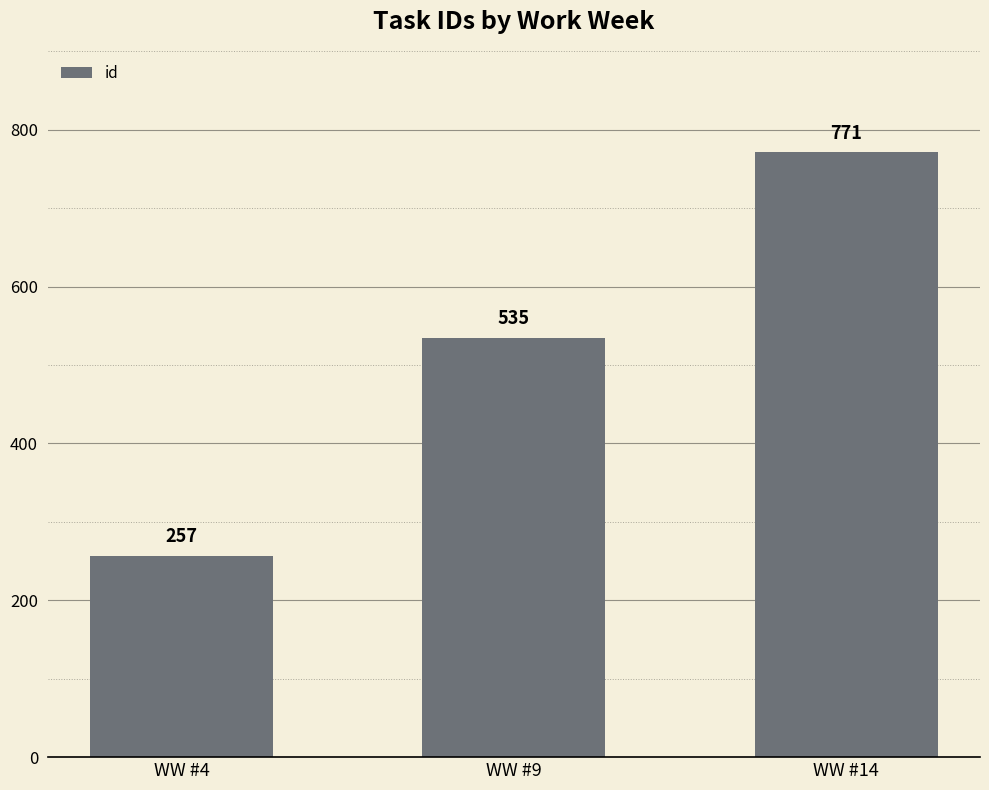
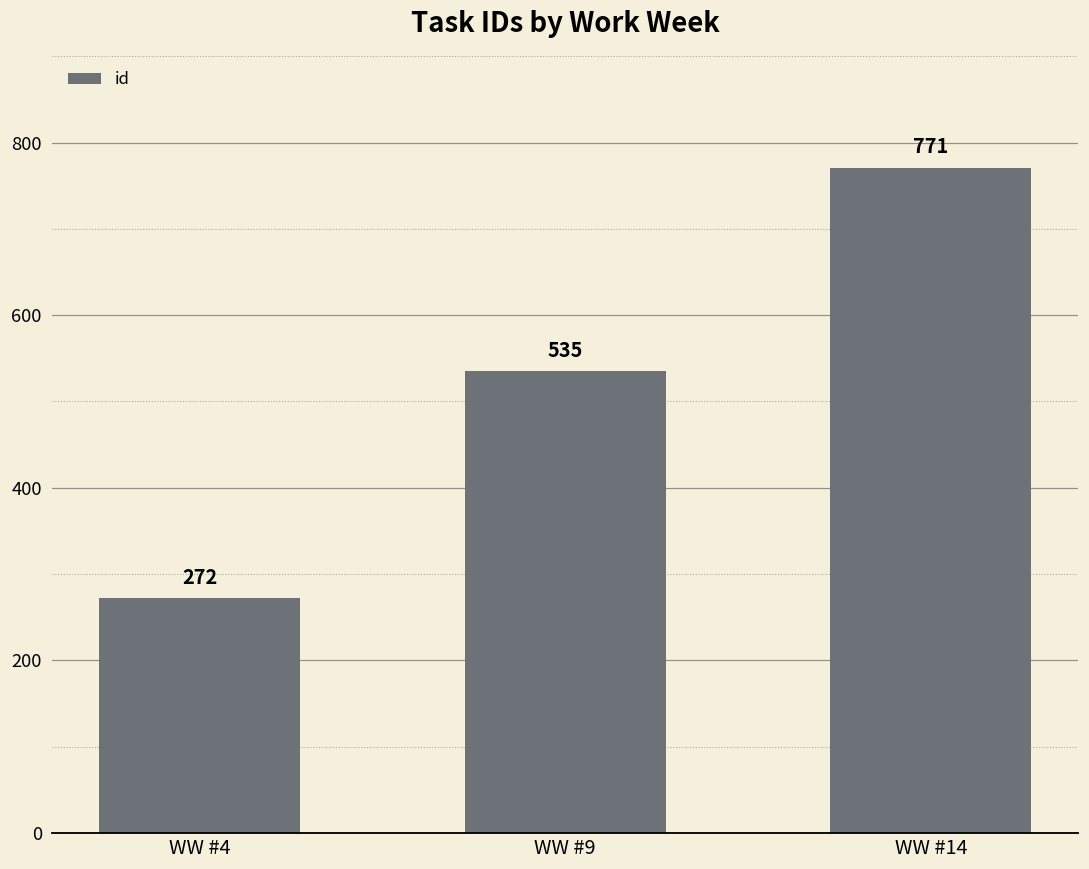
WW #4: 257 -> 272
